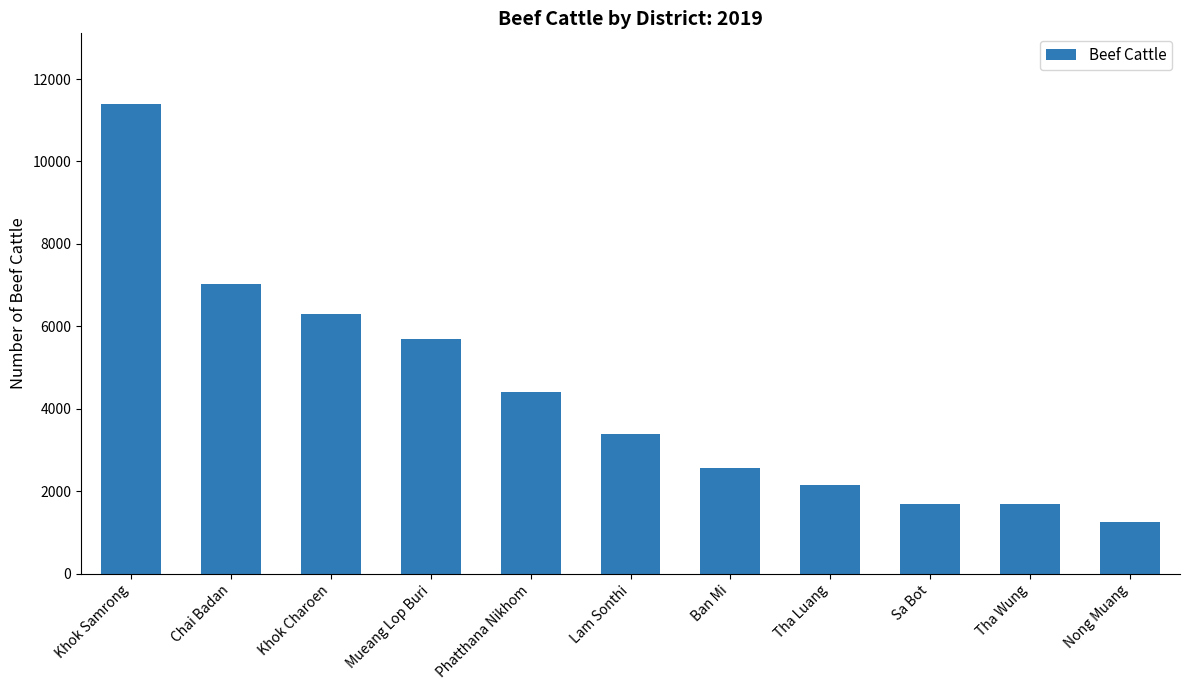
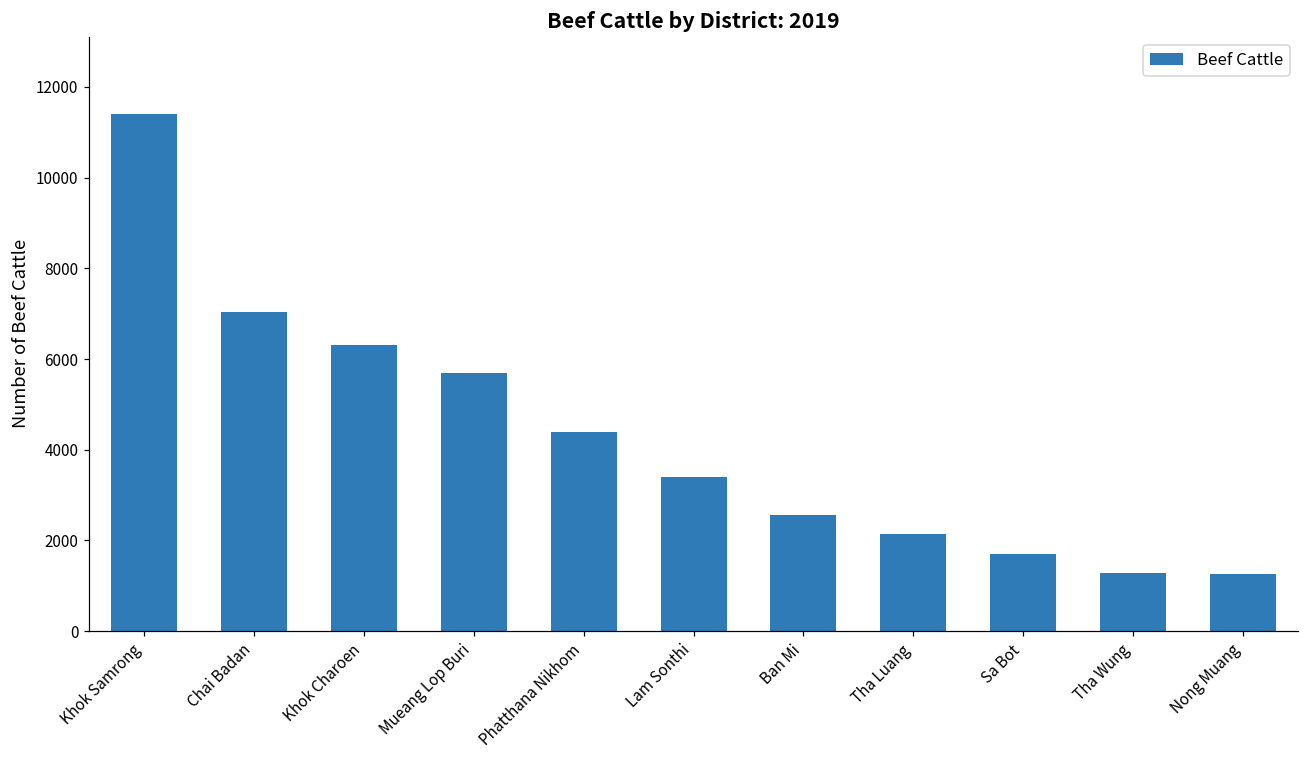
Tha Wung: 1700 -> 1300
